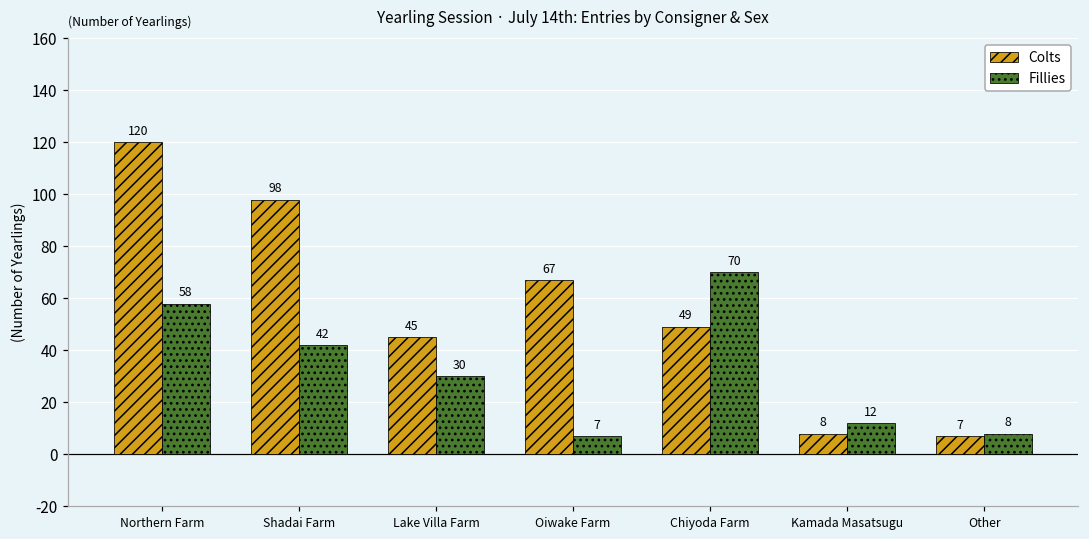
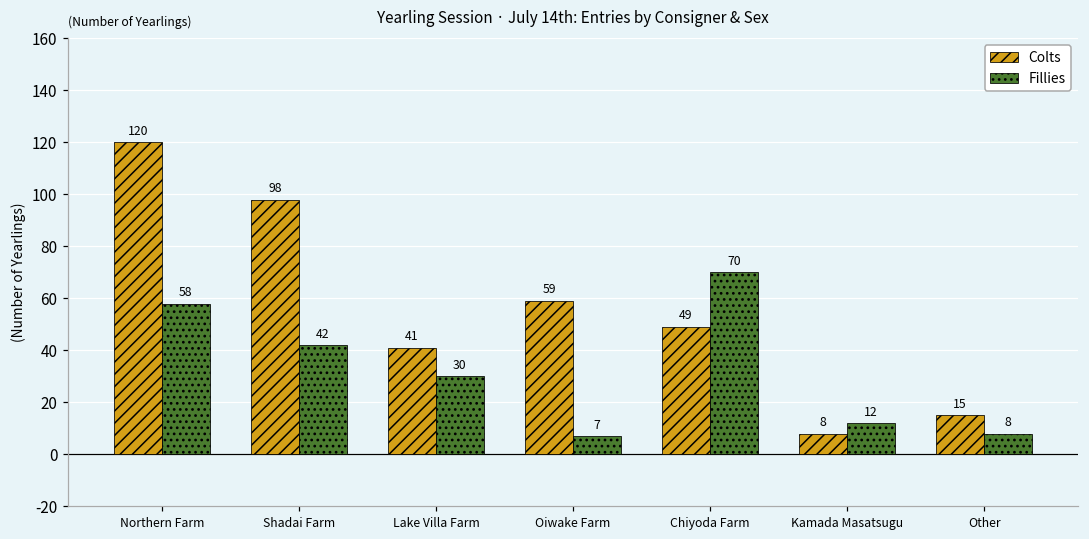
Colts, Lake Villa Farm: 45 -> 41
Colts, Oiwake Farm: 67 -> 59
Colts, Other: 7 -> 15
